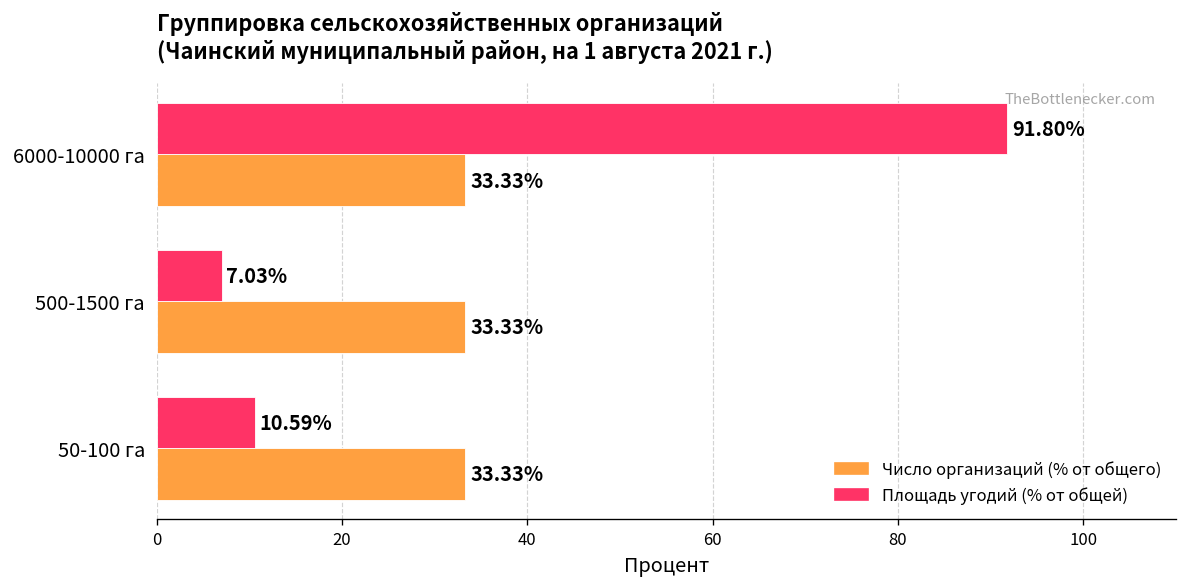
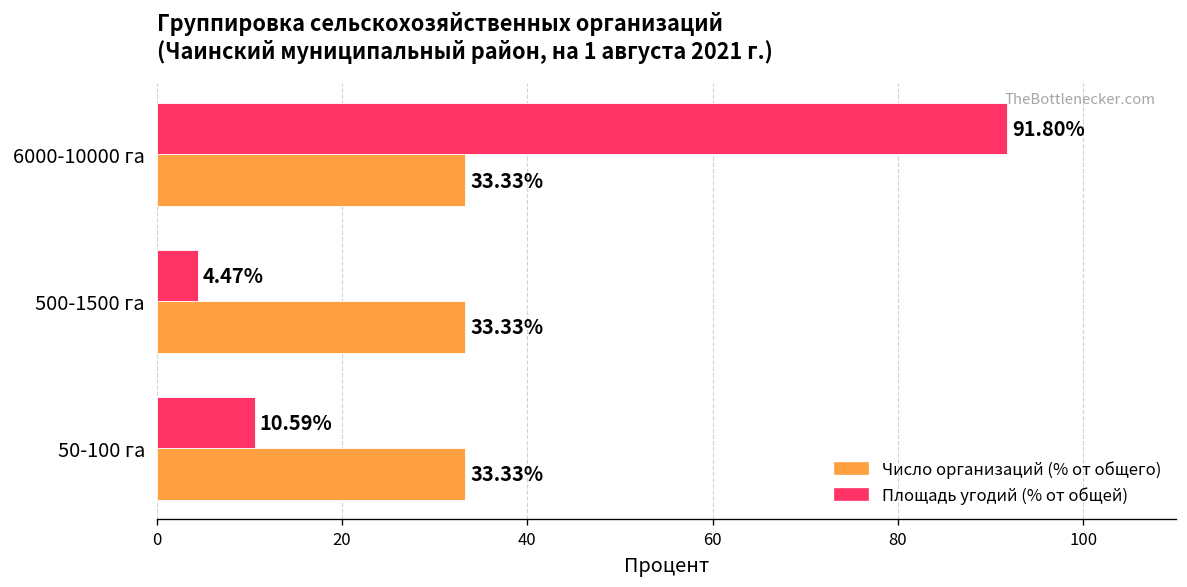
Площадь угодий (% от общей), 500-1500 га: 7.03% -> 4.47%
